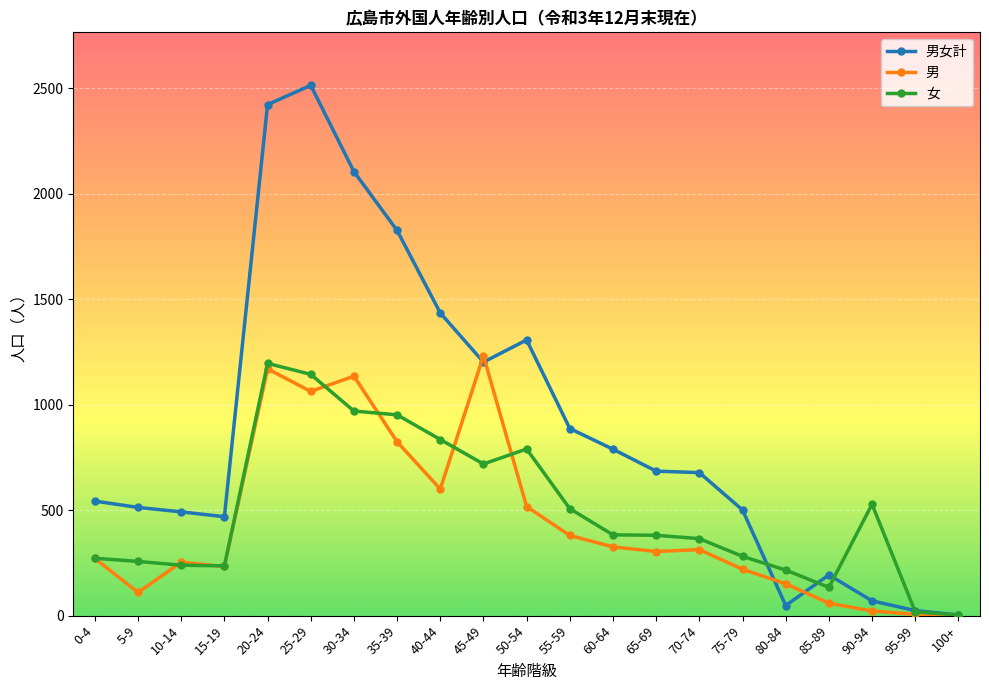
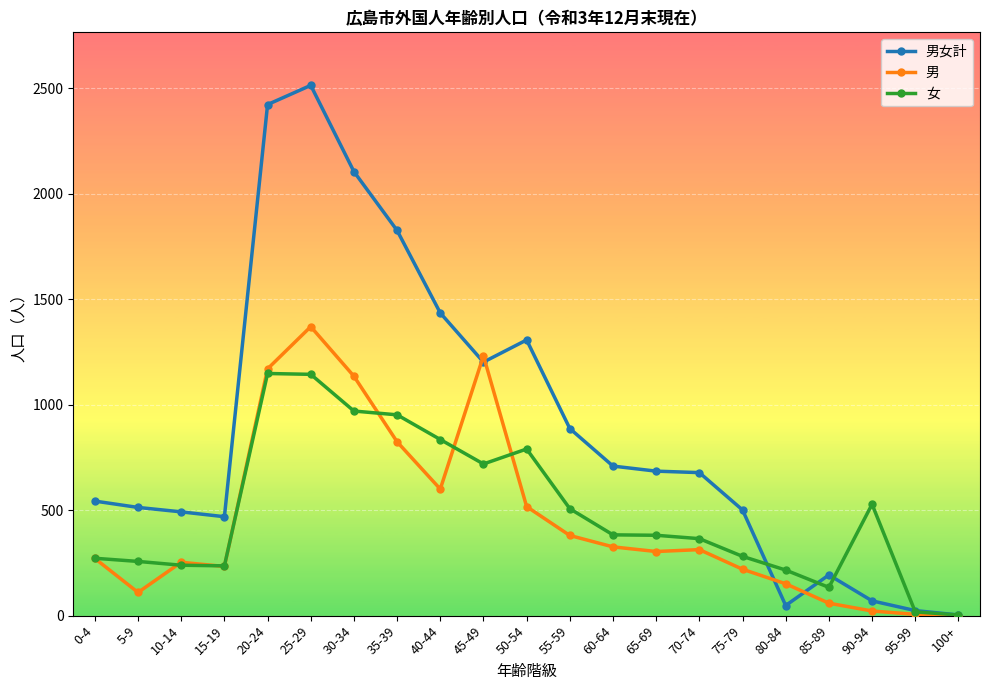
女, 20-24: 1200 -> 1150
男, 25-29: 1060 -> 1370
男女計, 60-64: 790 -> 710
